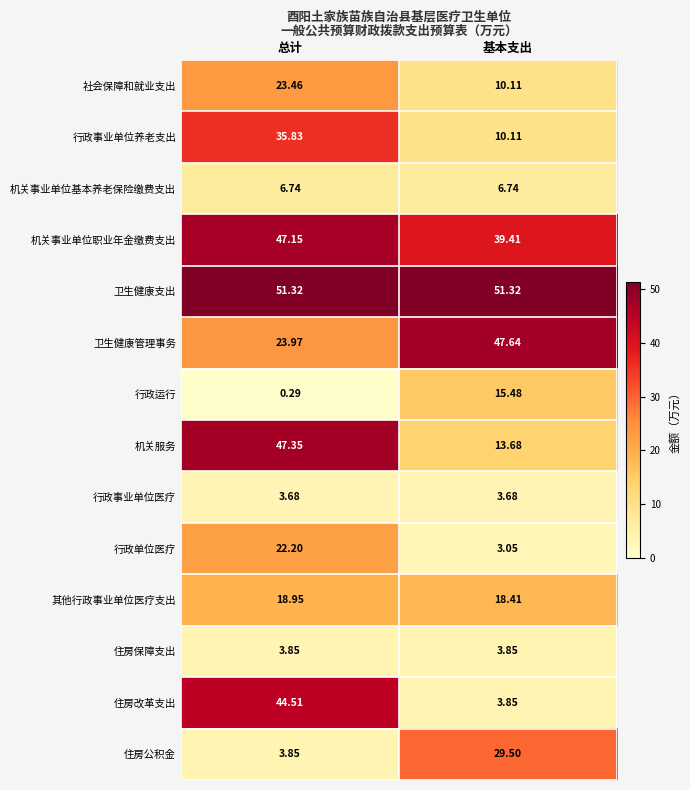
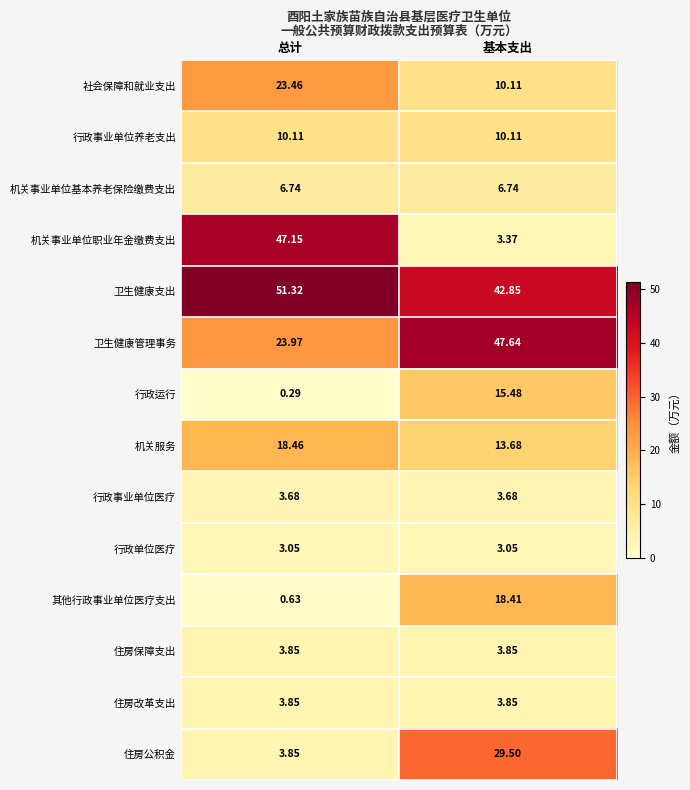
行政事业单位养老支出, 总计: 35.83 -> 10.11
机关事业单位职业年金缴费支出, 基本支出: 39.41 -> 3.37
卫生健康支出, 基本支出: 51.32 -> 42.85
机关服务, 总计: 47.35 -> 18.46
行政单位医疗, 总计: 22.20 -> 3.05
其他行政事业单位医疗支出, 总计: 18.95 -> 0.63
住房改革支出, 总计: 44.51 -> 3.85
